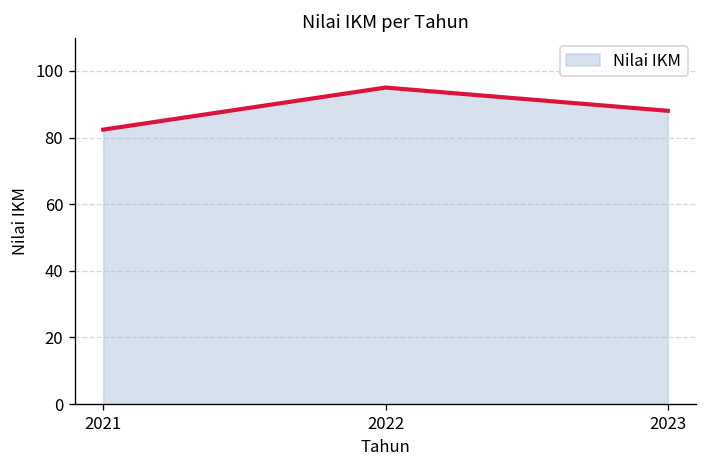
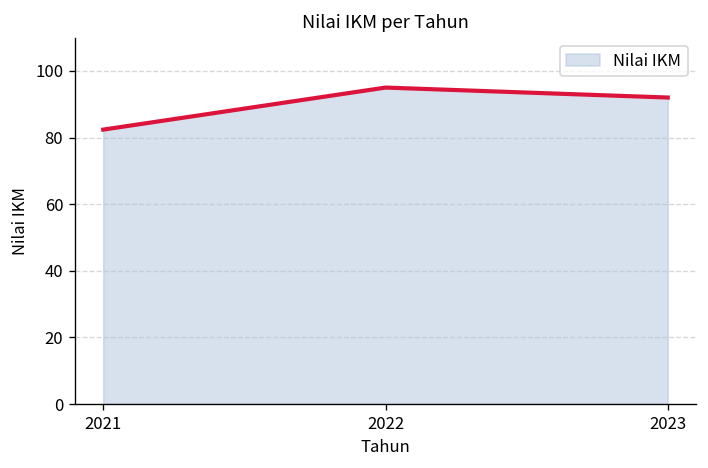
2023: 88 -> 92
